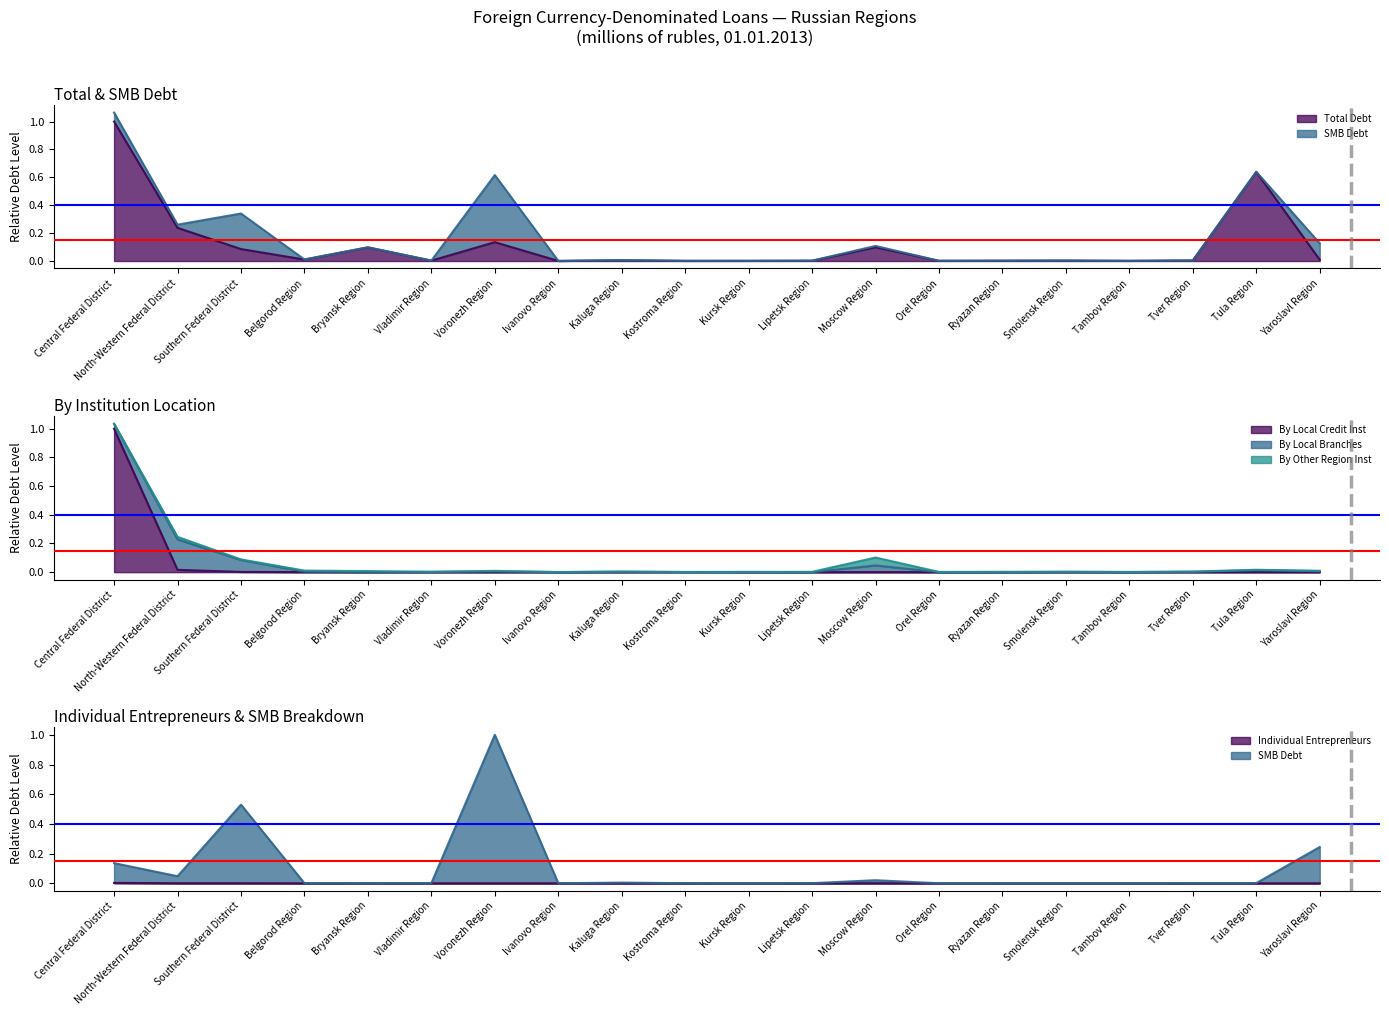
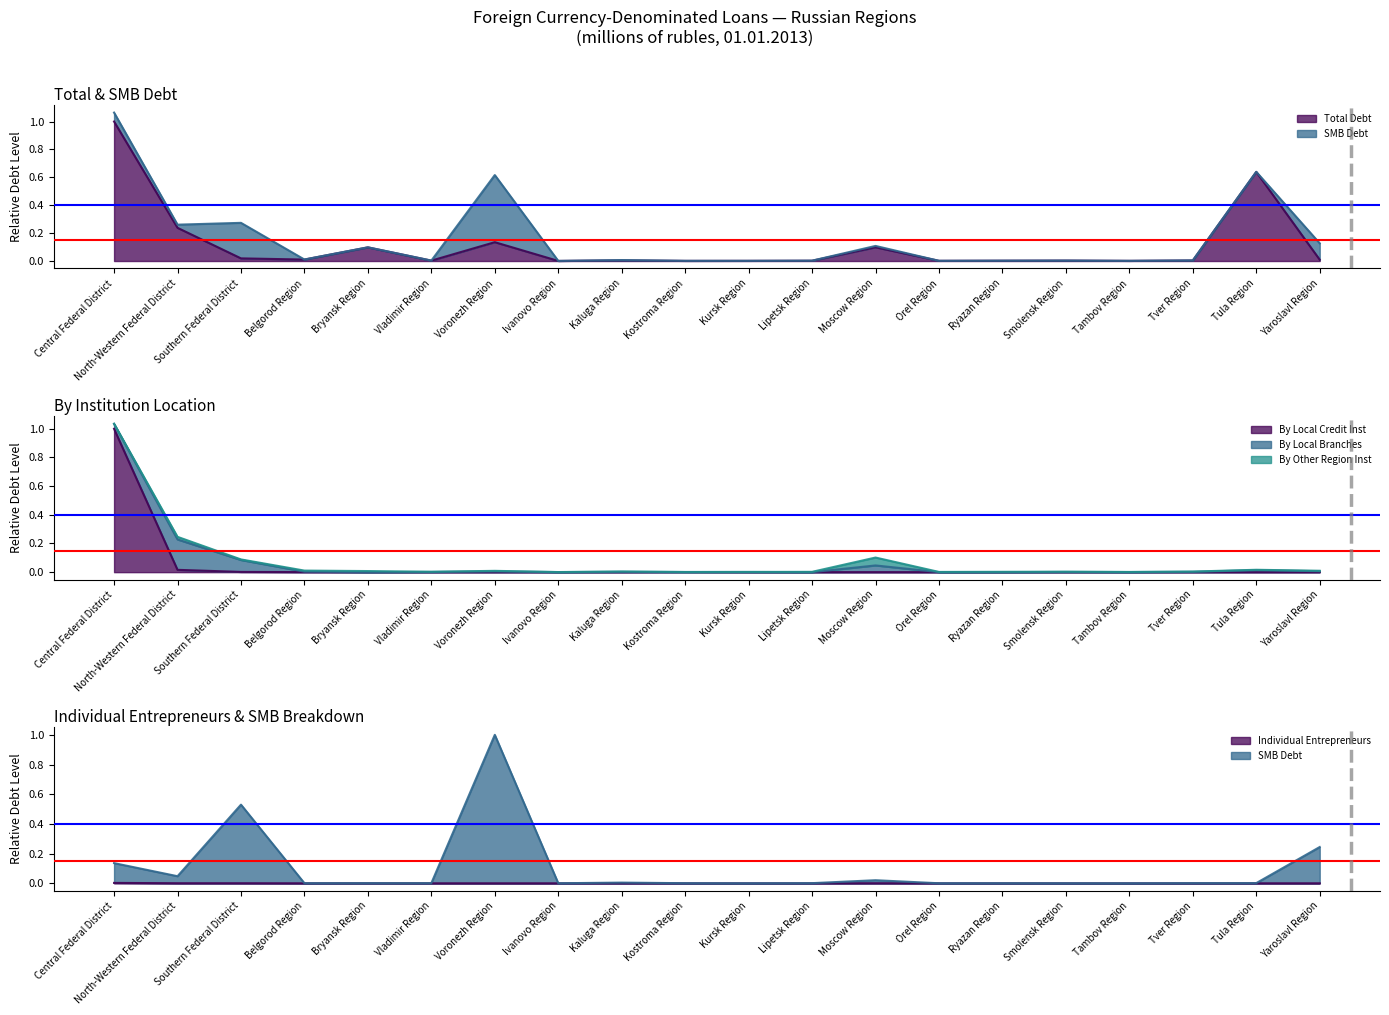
Total & SMB Debt, Total Debt, Southern Federal District: 0.09 -> 0.02
